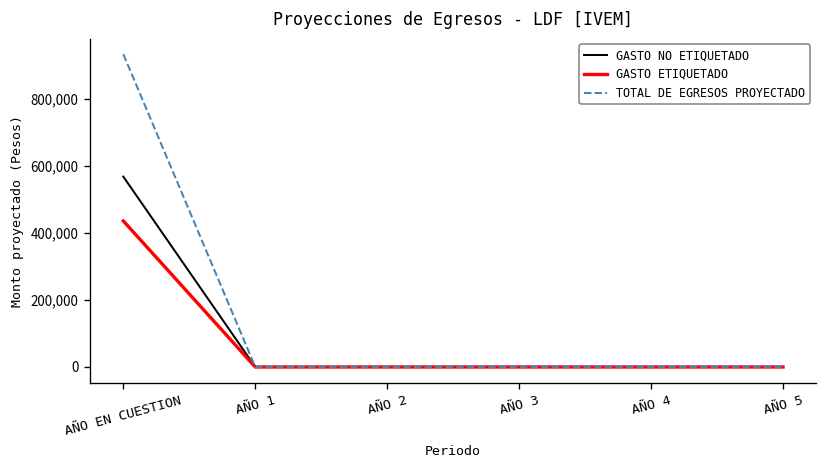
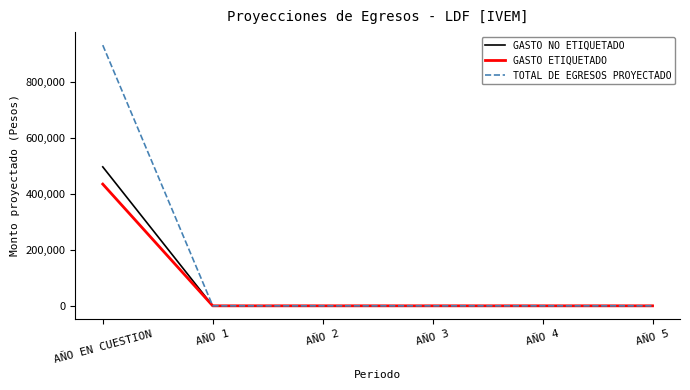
GASTO NO ETIQUETADO, AÑO EN CUESTION: 570,000 -> 500,000
